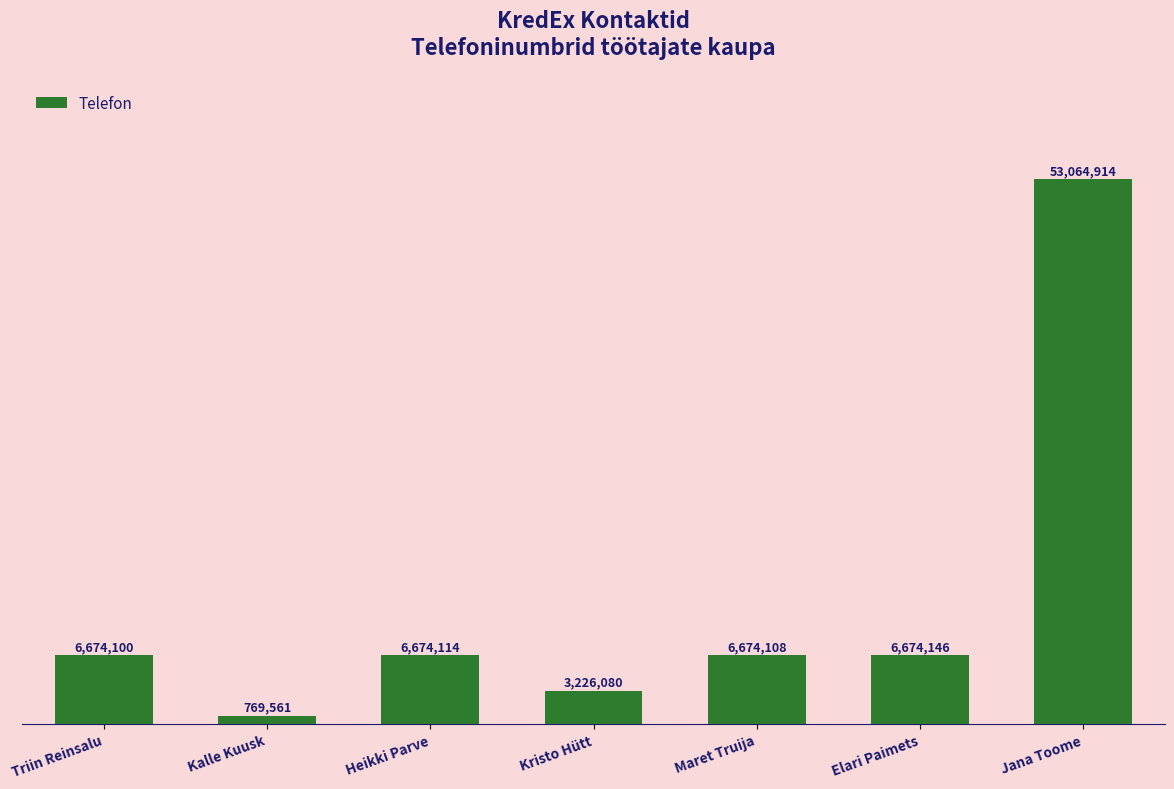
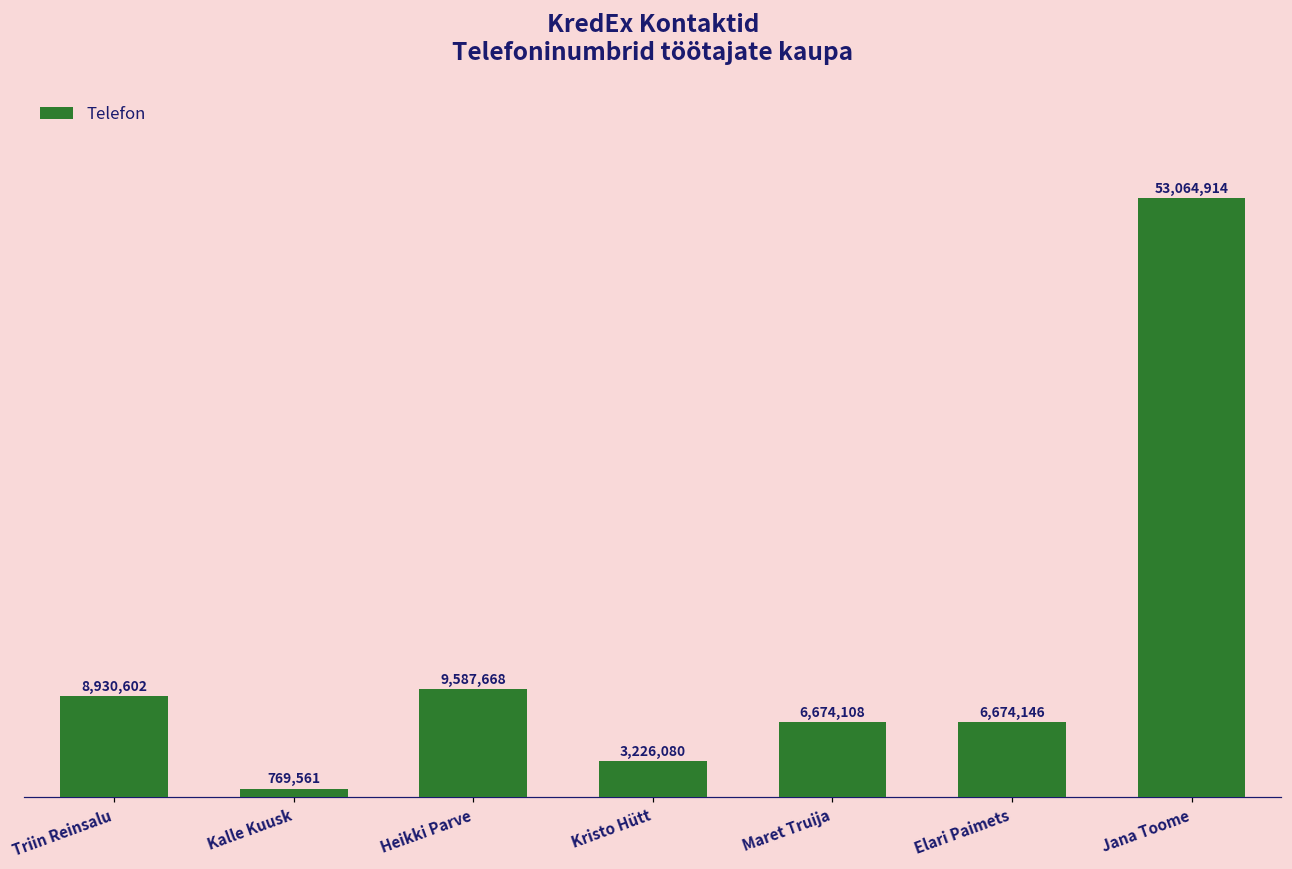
Triin Reinsalu: 6,674,100 -> 8,930,602
Heikki Parve: 6,674,114 -> 9,587,668
